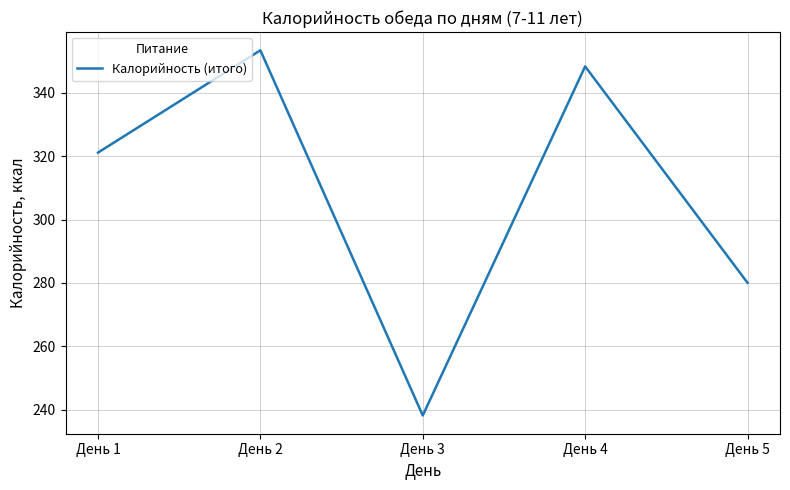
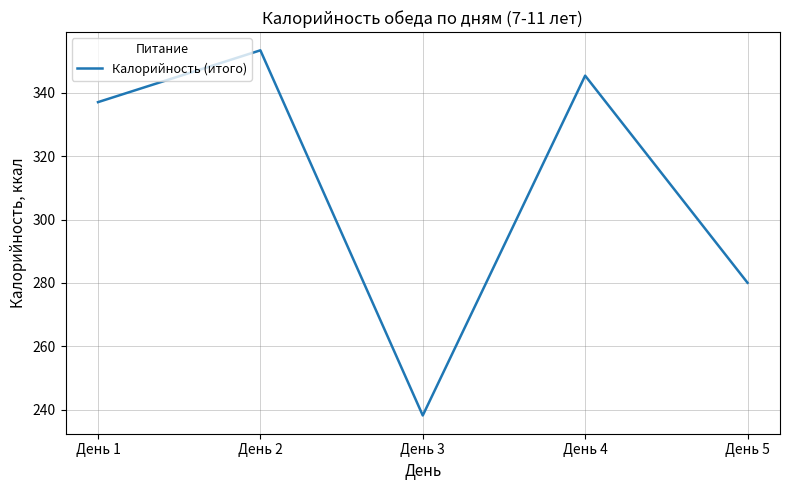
День 1: 321 -> 337
День 4: 348 -> 345
